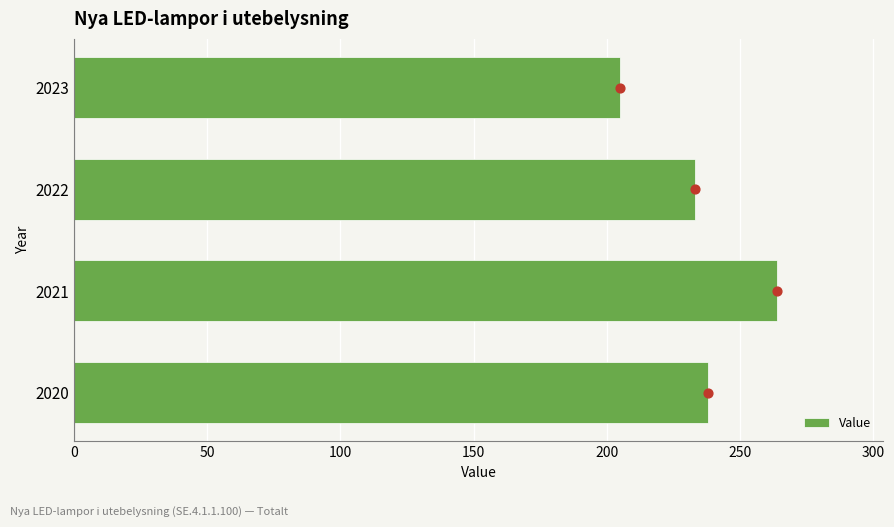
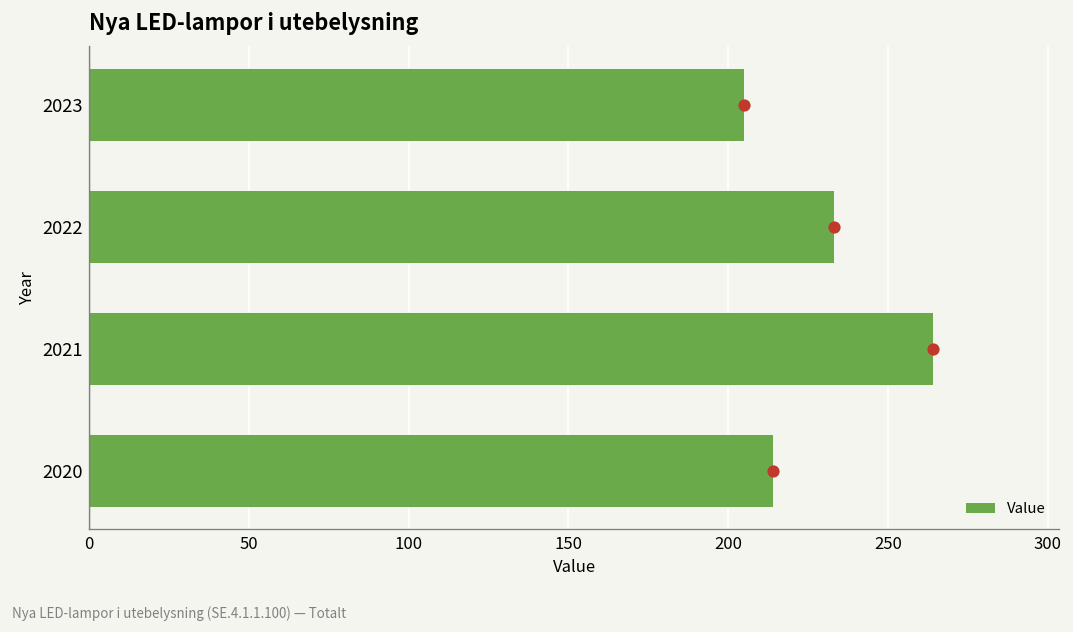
2020: 238 -> 214
